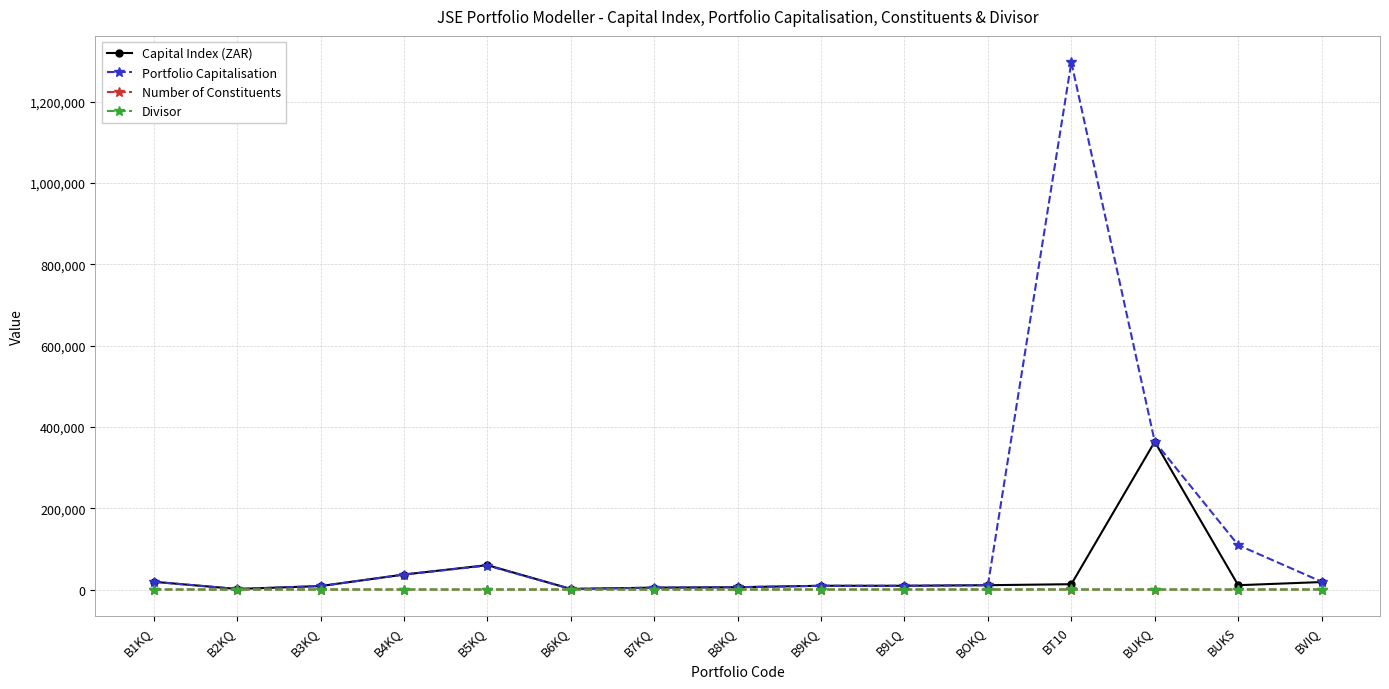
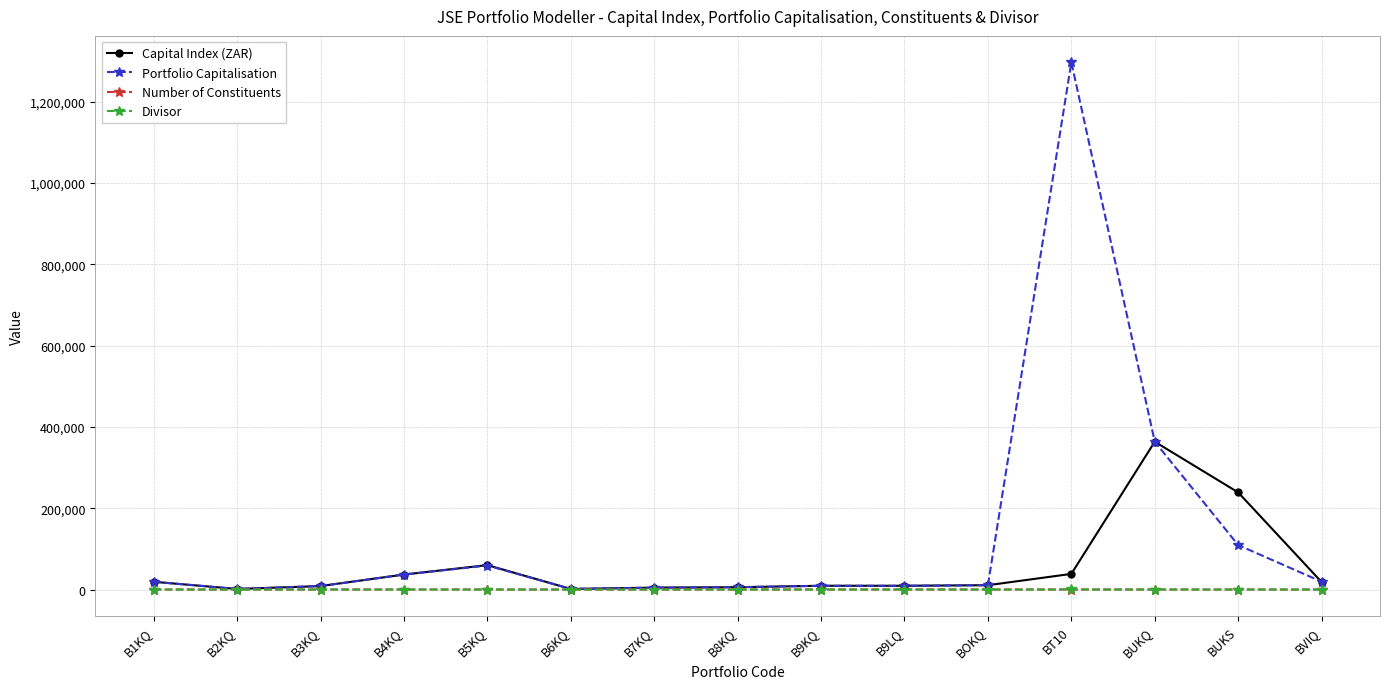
Capital Index (ZAR), BT10: 10,000 -> 40,000
Capital Index (ZAR), BUKS: 10,000 -> 240,000
